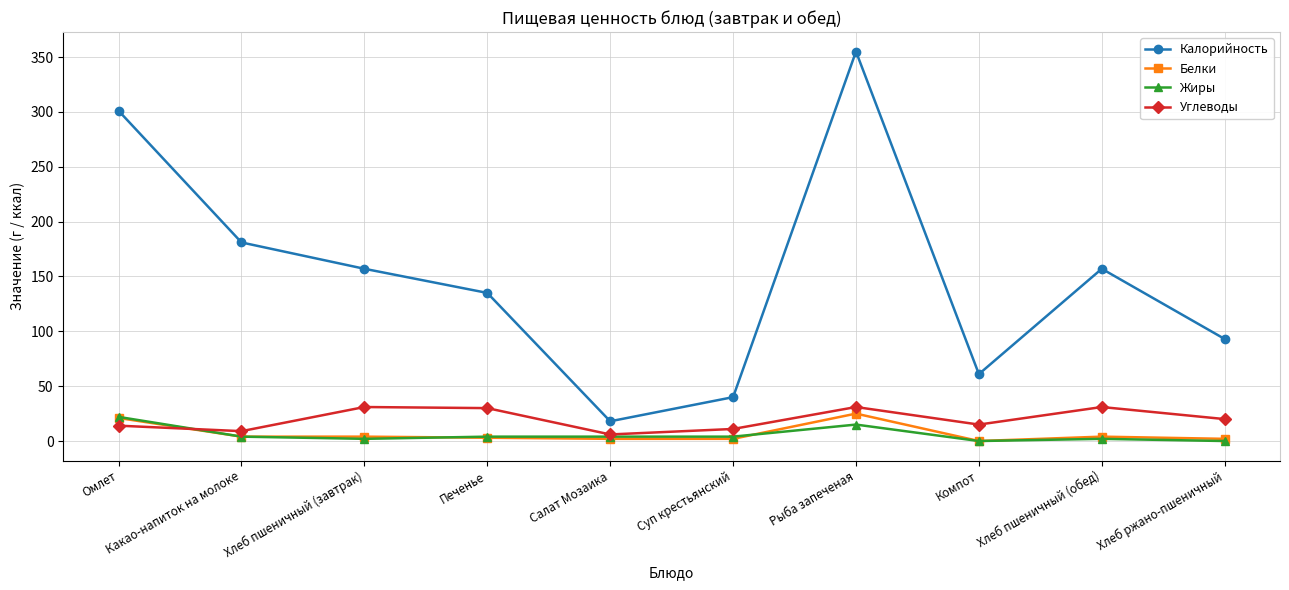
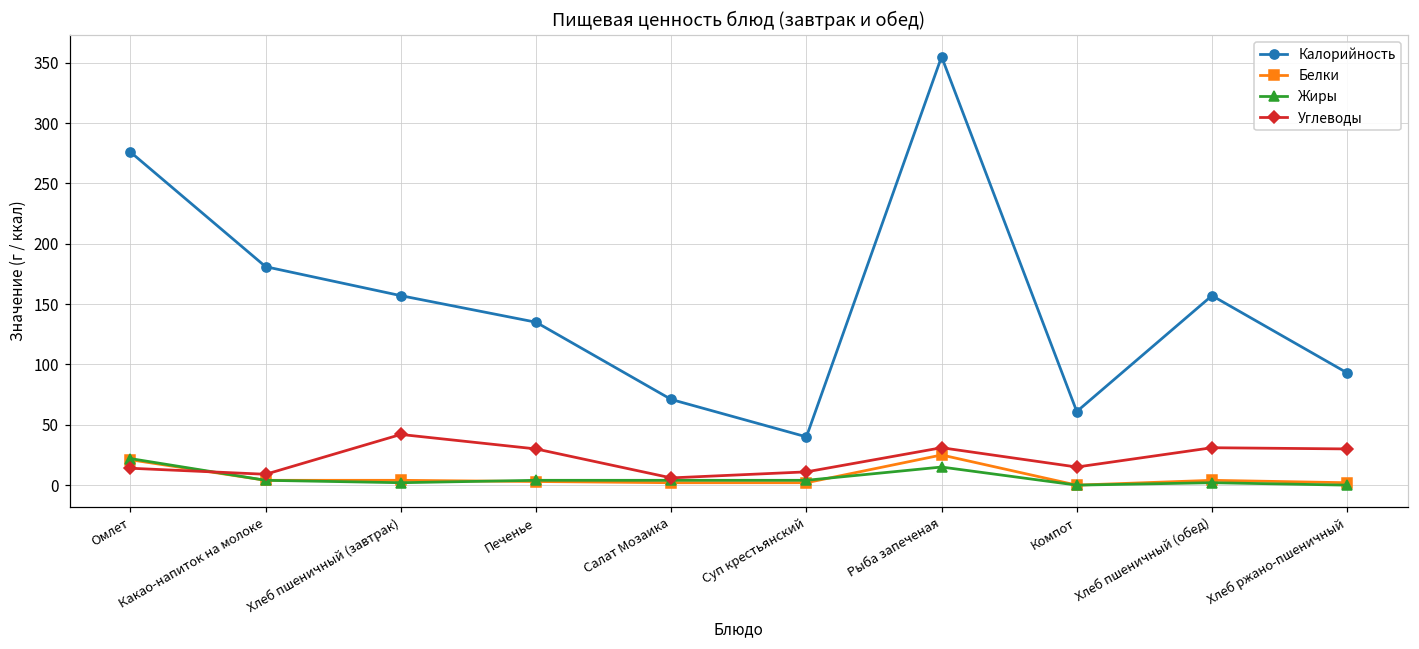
Калорийность, Омлет: 301 -> 276
Углеводы, Хлеб пшеничный (завтрак): 31 -> 42
Калорийность, Салат Мозаика: 18 -> 71
Углеводы, Хлеб ржано-пшеничный: 20 -> 30
